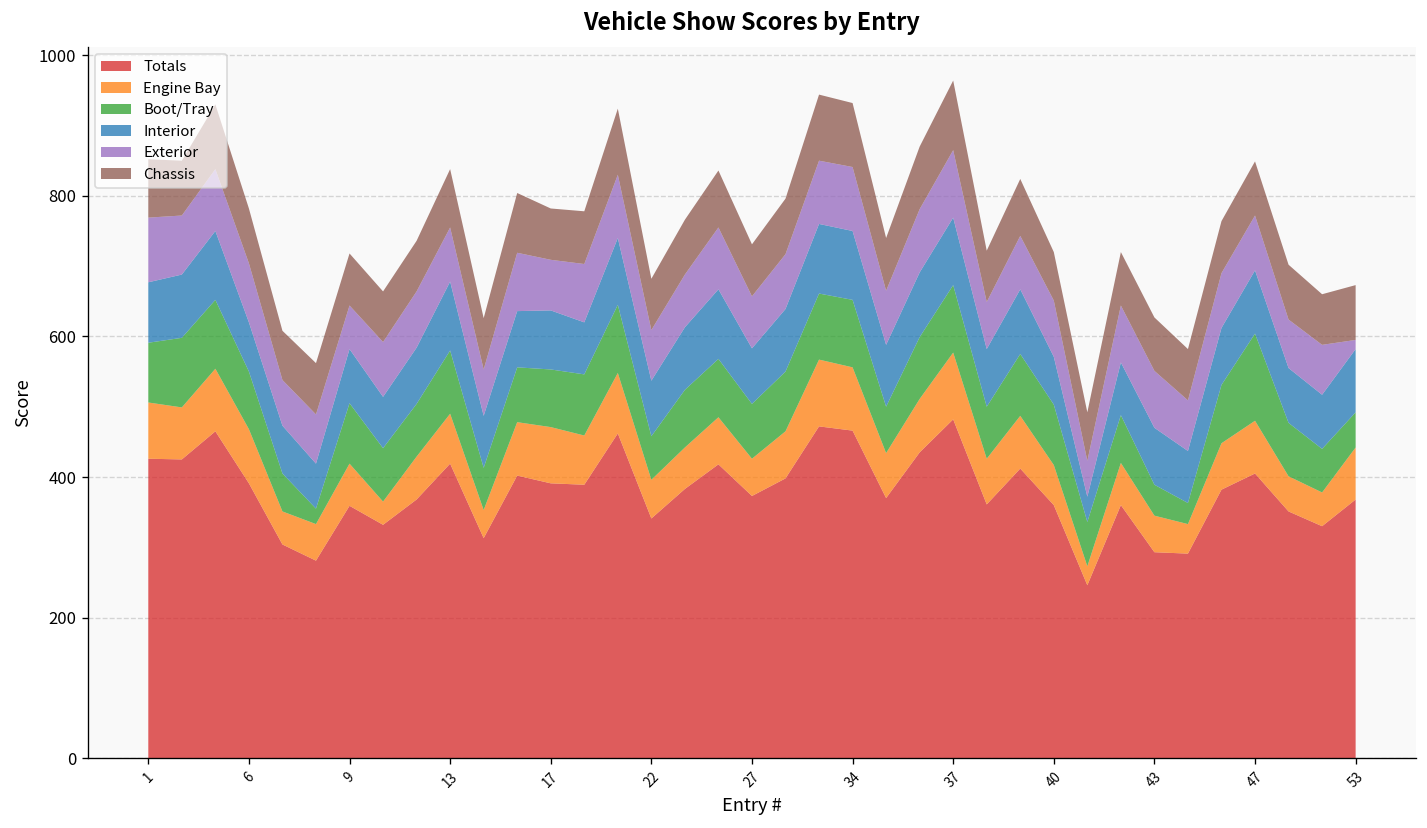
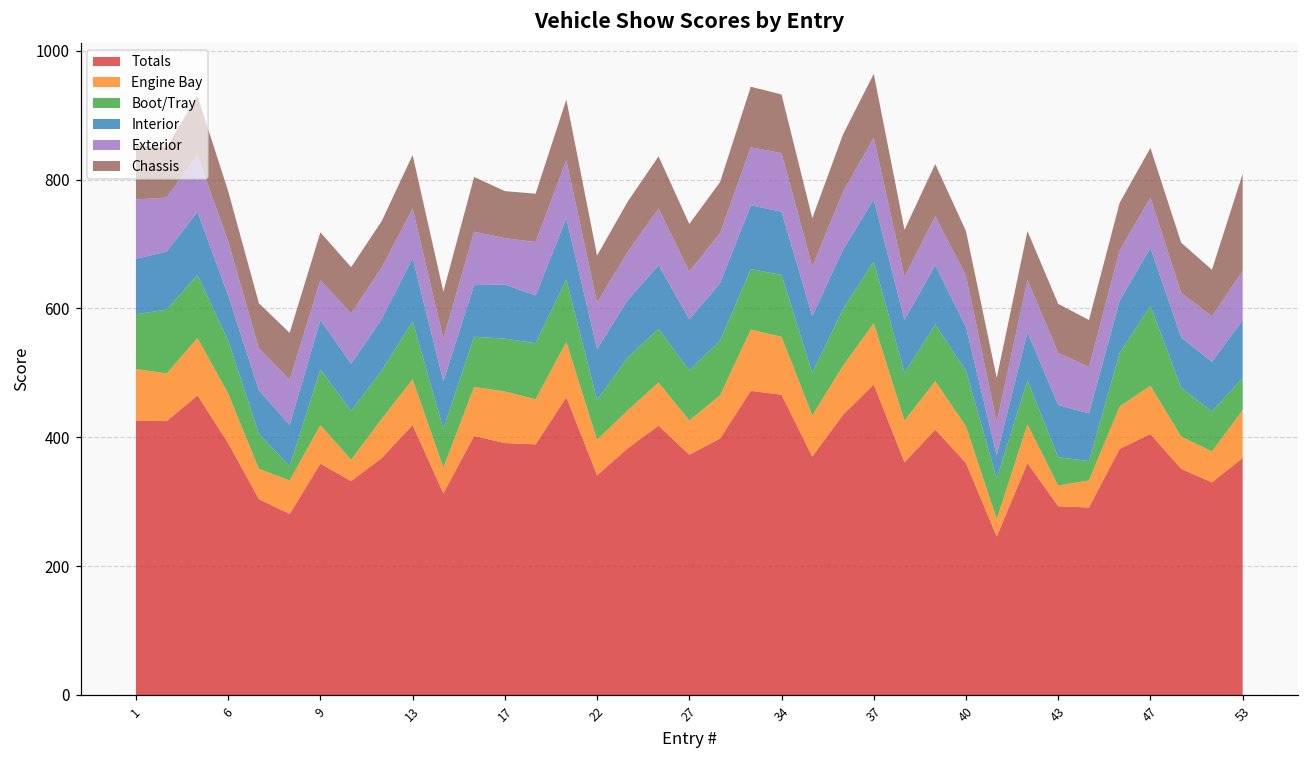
Engine Bay, 43: 50 -> 30
Exterior, 53: 10 -> 80
Chassis, 53: 80 -> 150
